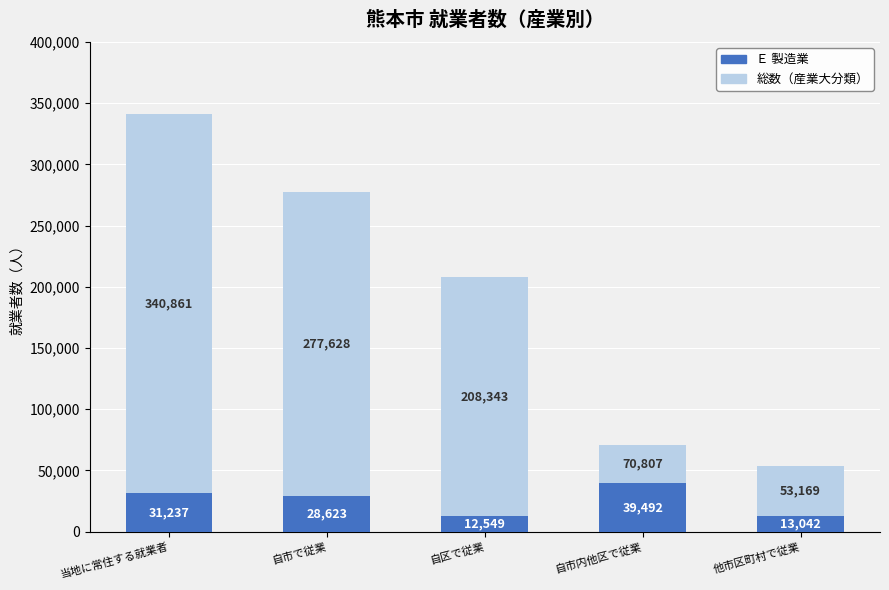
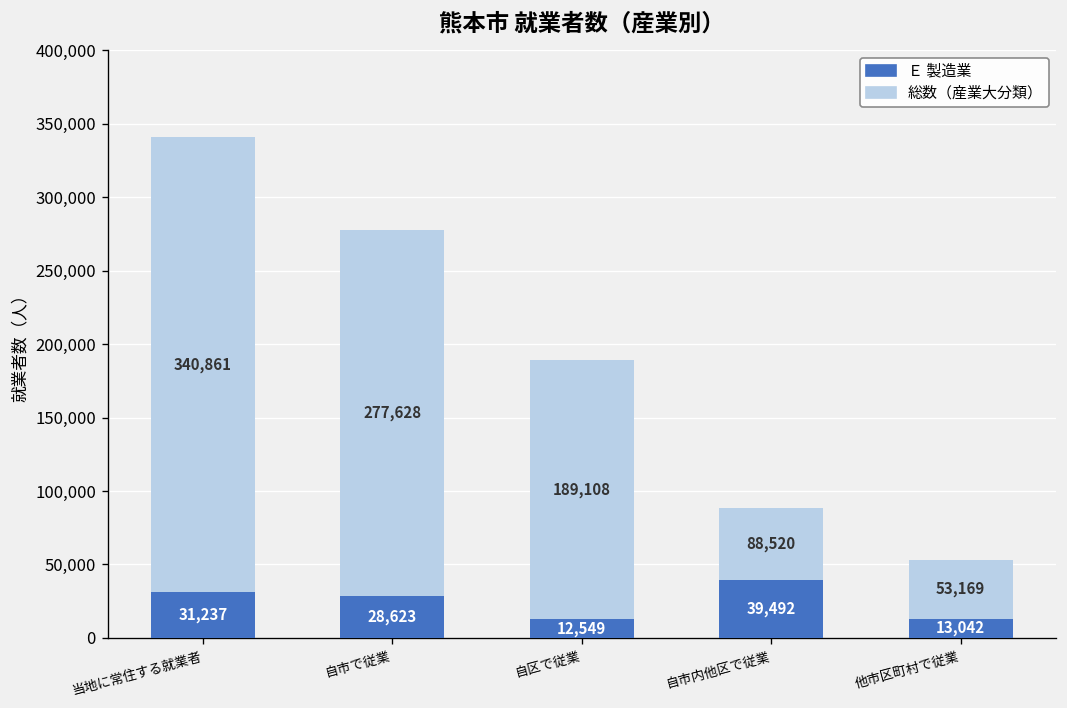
総数（産業大分類）, 自区で従業: 208,343 -> 189,108
総数（産業大分類）, 自市内他区で従業: 70,807 -> 88,520
